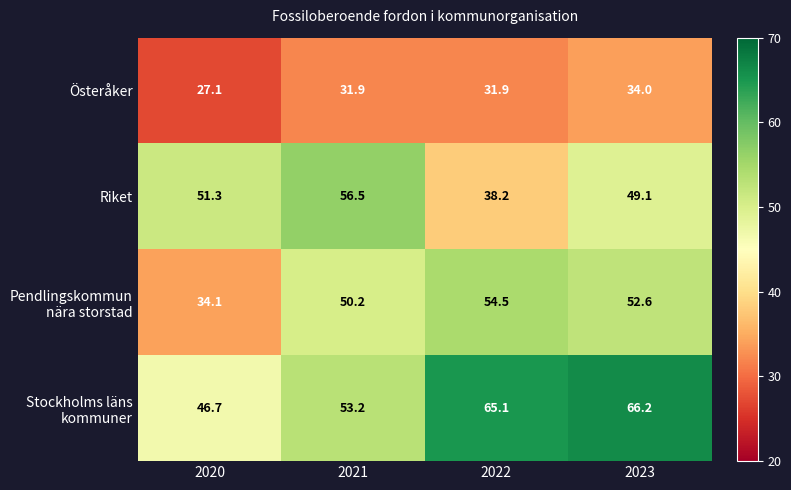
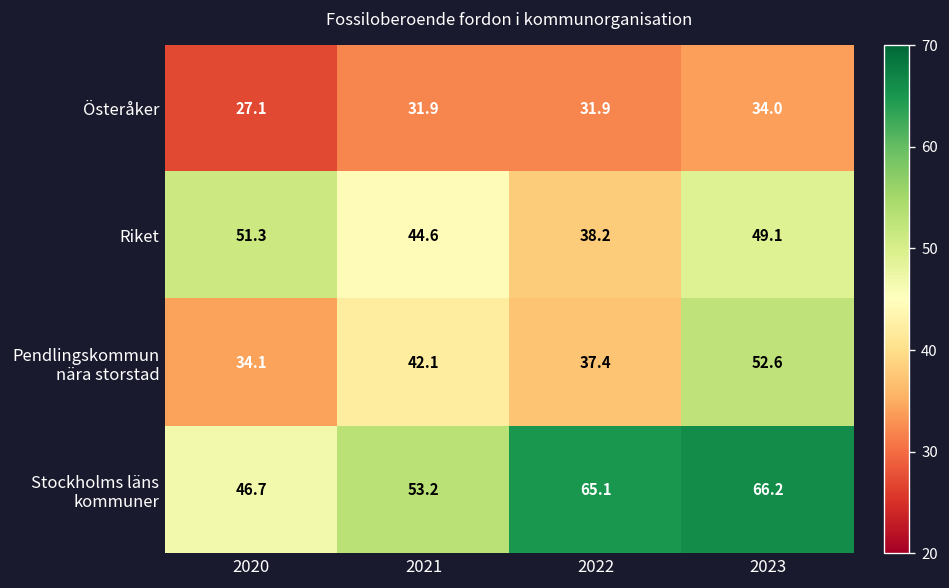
Riket, 2021: 56.5 -> 44.6
Pendlingskommun nära storstad, 2021: 50.2 -> 42.1
Pendlingskommun nära storstad, 2022: 54.5 -> 37.4
